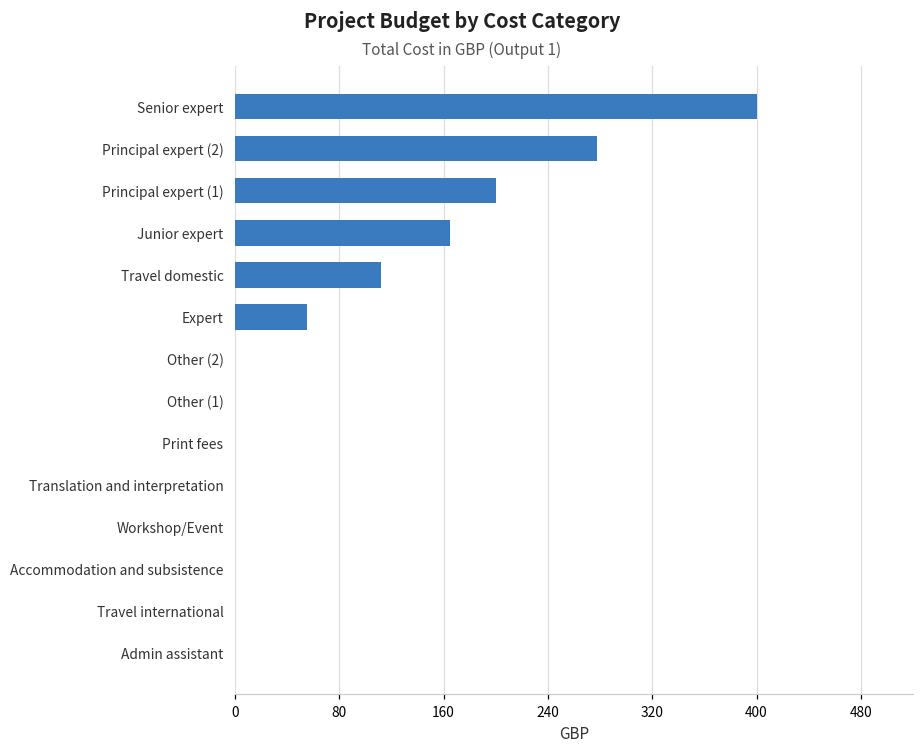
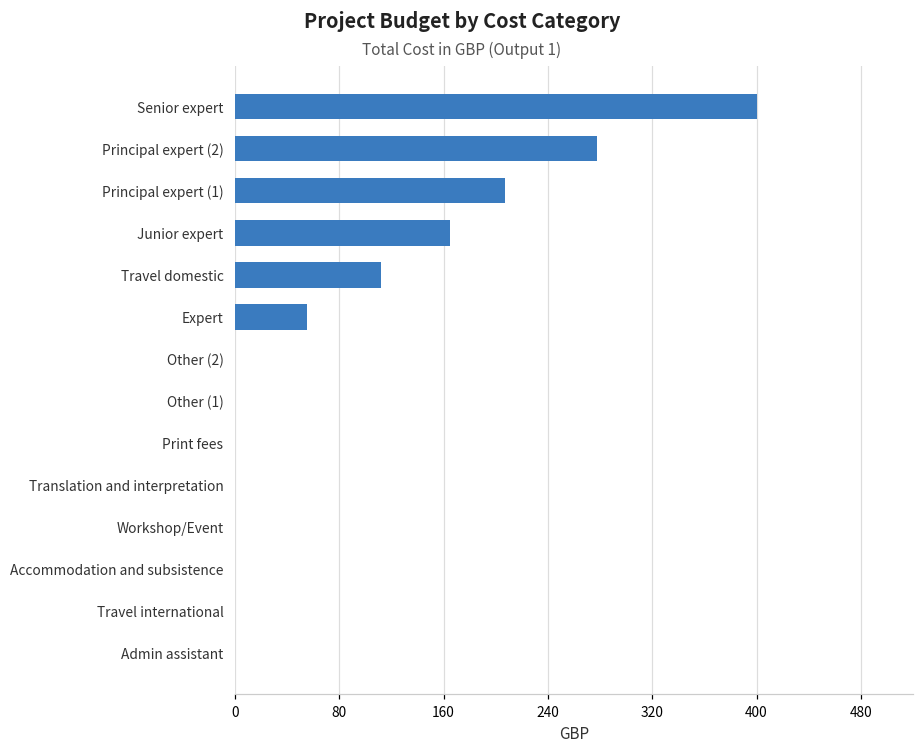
Principal expert (1): 200 -> 207
